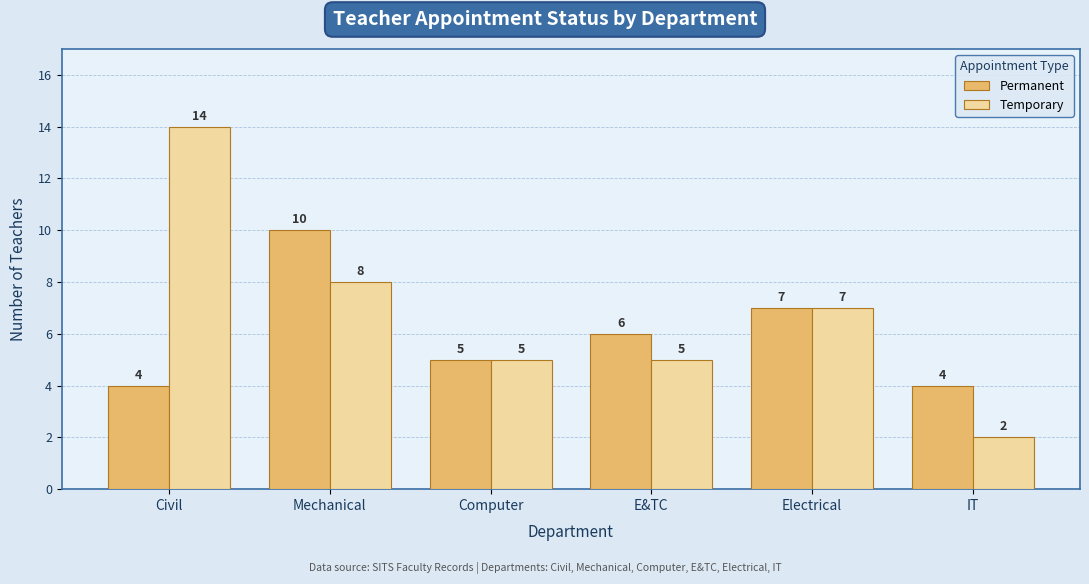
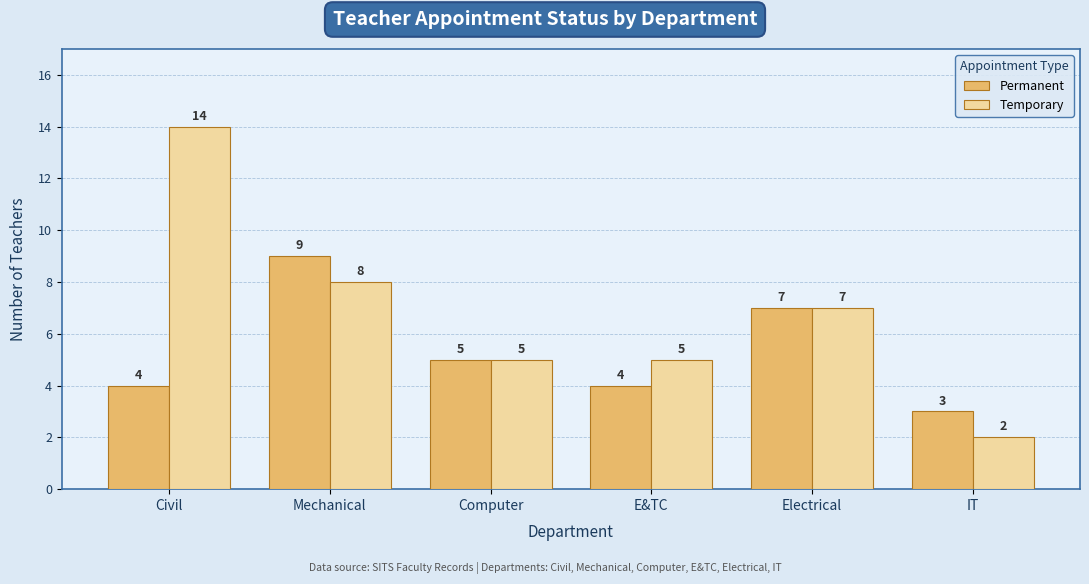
Permanent, Mechanical: 10 -> 9
Permanent, E&TC: 6 -> 4
Permanent, IT: 4 -> 3
